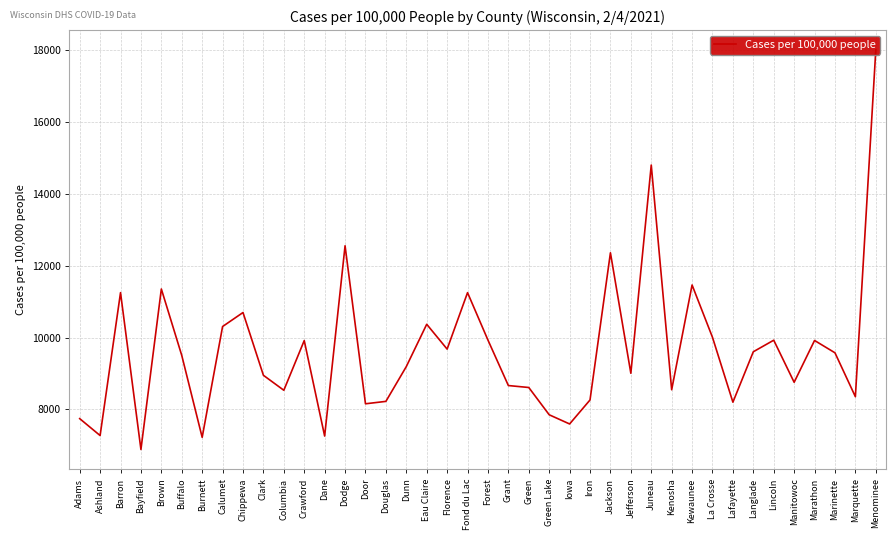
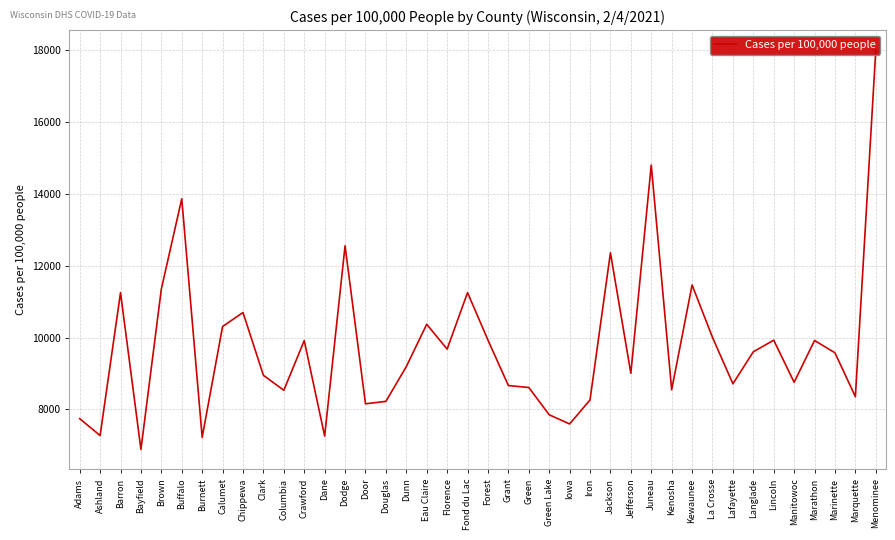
Buffalo: 9500 -> 13900
Lafayette: 8200 -> 8700
